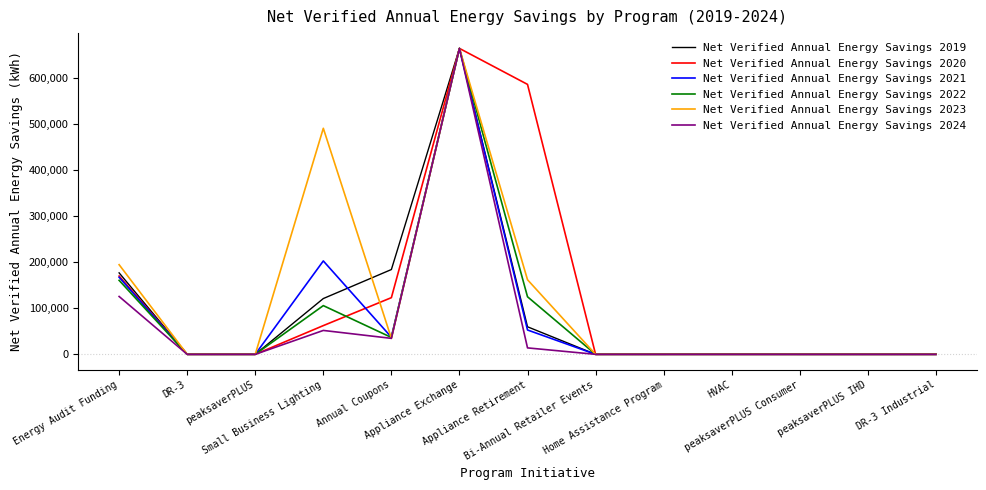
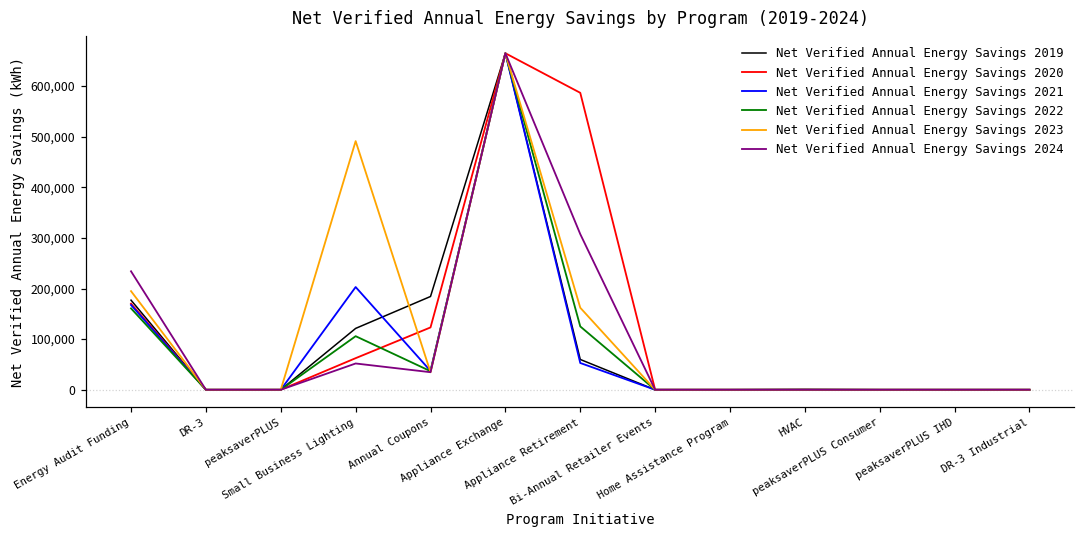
Net Verified Annual Energy Savings 2024, Energy Audit Funding: 130,000 -> 230,000
Net Verified Annual Energy Savings 2024, Appliance Retirement: 10,000 -> 310,000
